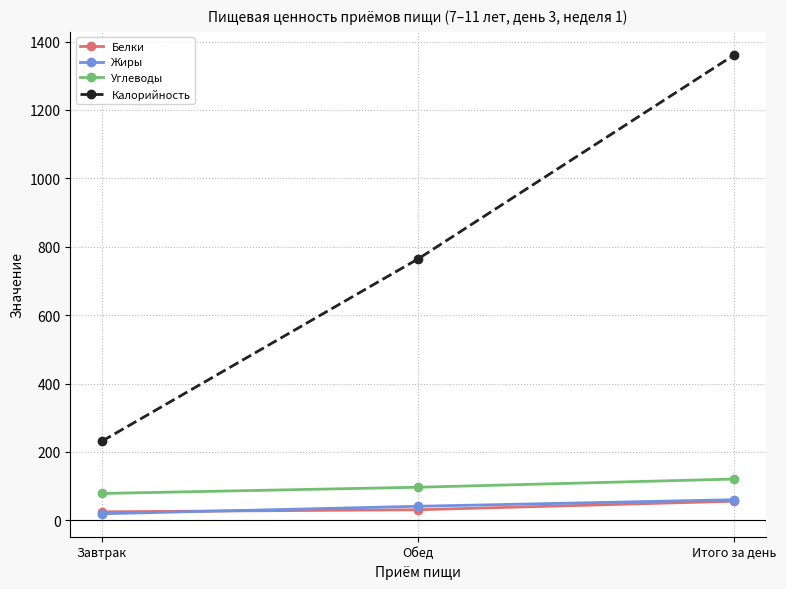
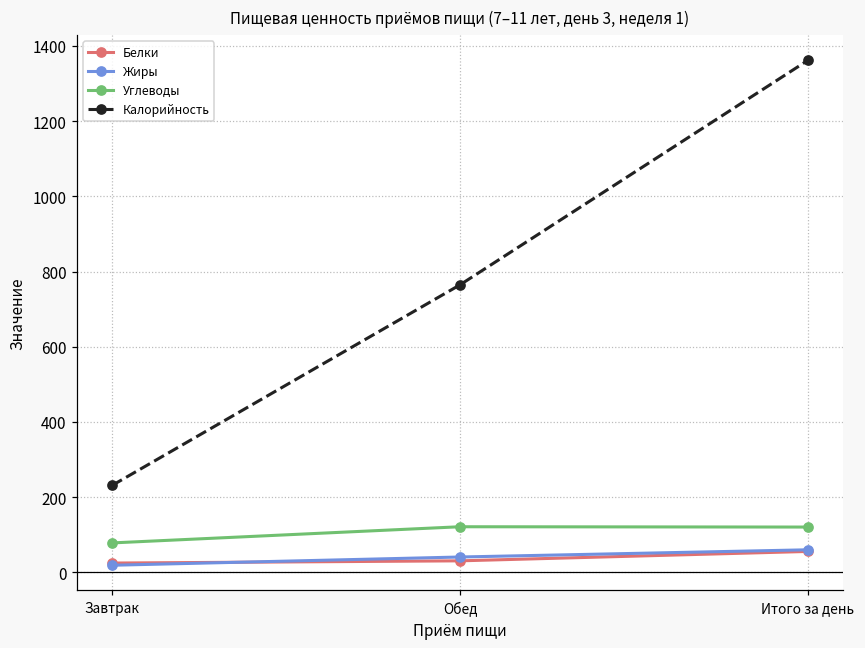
Углеводы, Обед: 100 -> 120
